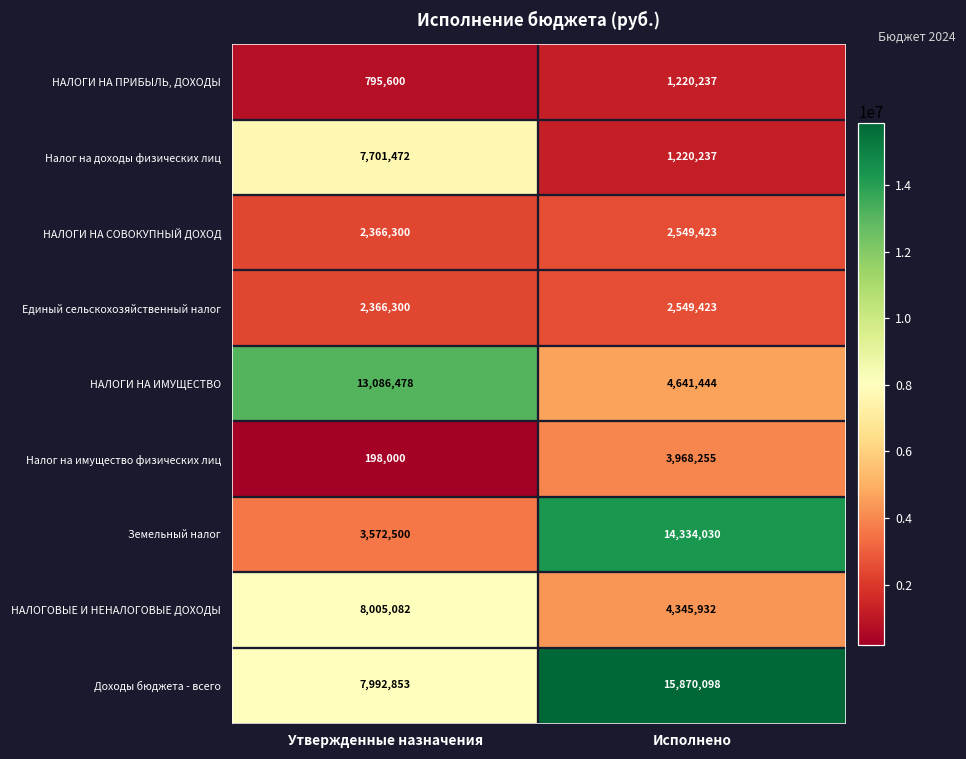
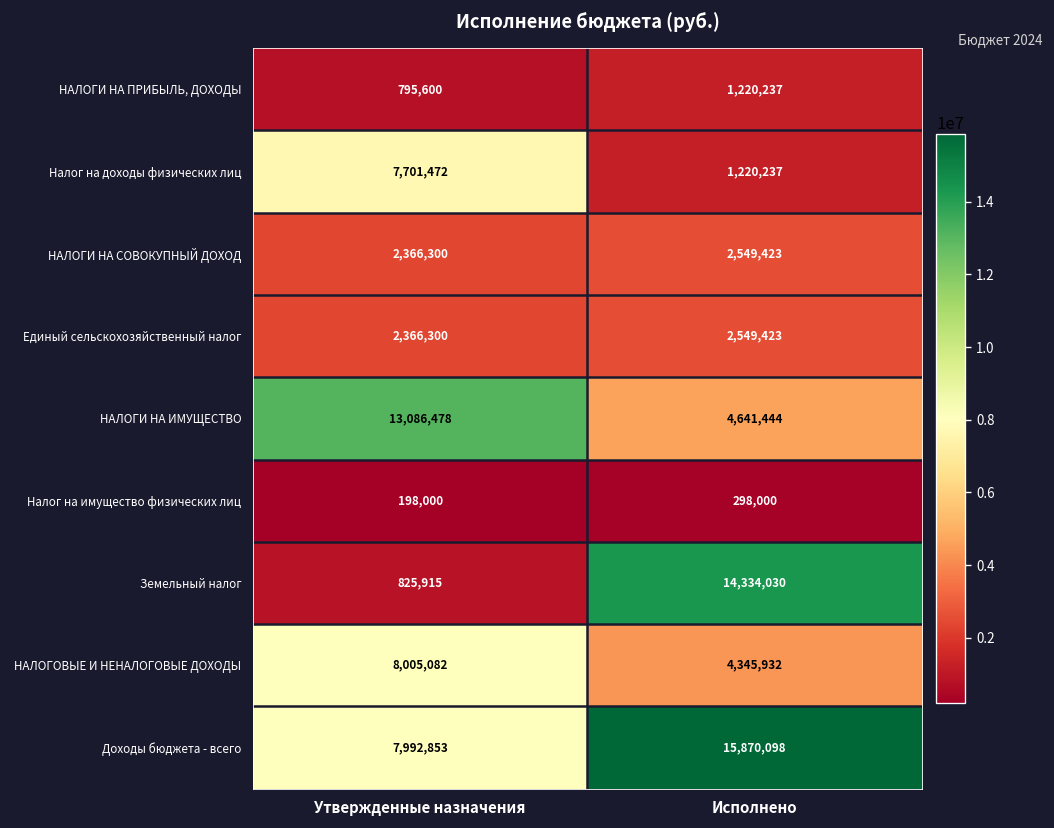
Налог на имущество физических лиц, Исполнено: 3,968,255 -> 298,000
Земельный налог, Утвержденные назначения: 3,572,500 -> 825,915
